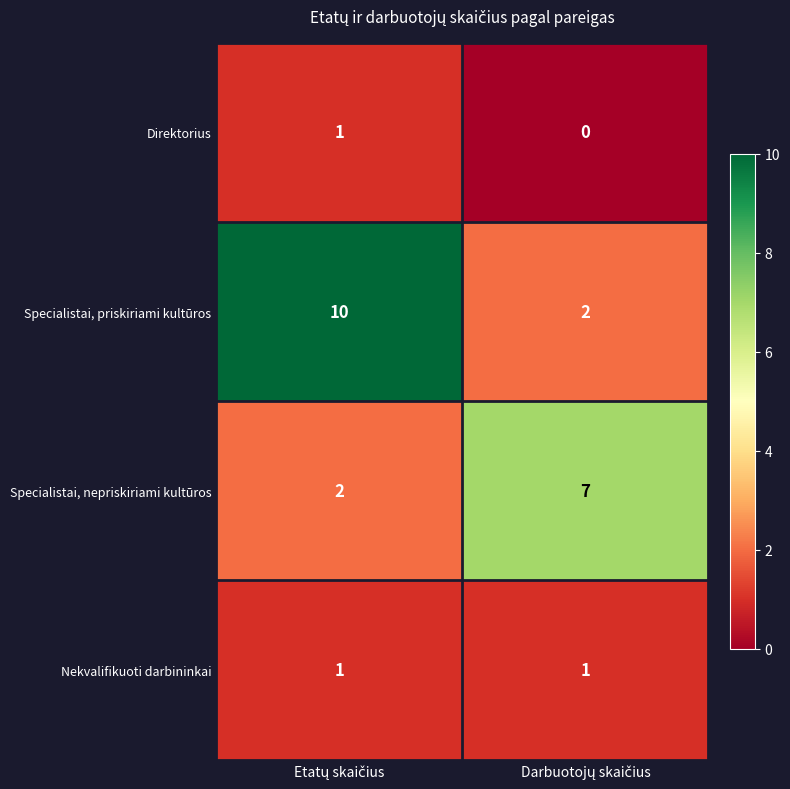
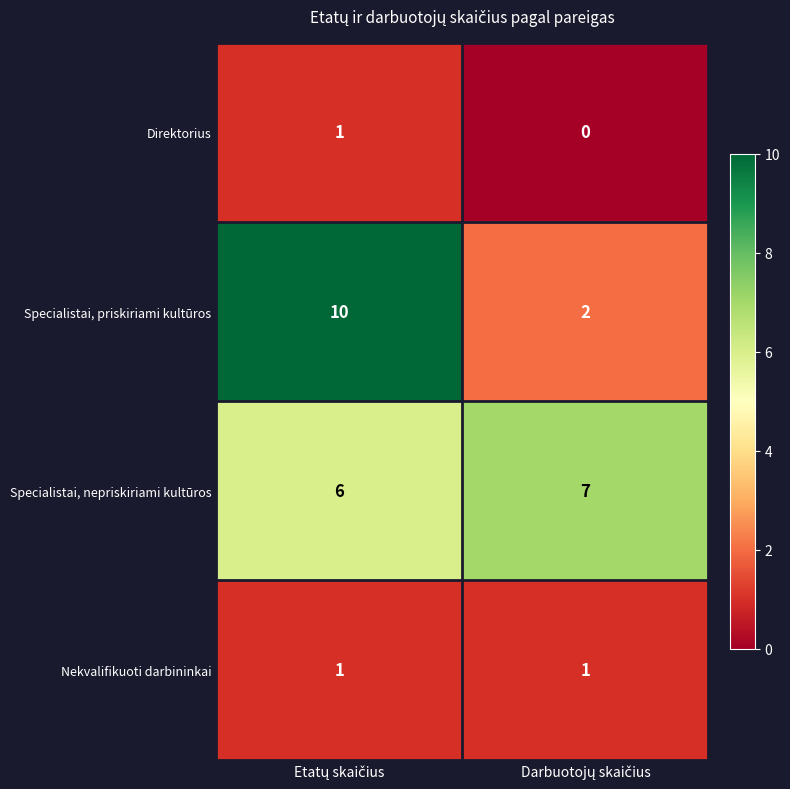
Specialistai, nepriskiriami kultūros, Etatų skaičius: 2 -> 6
